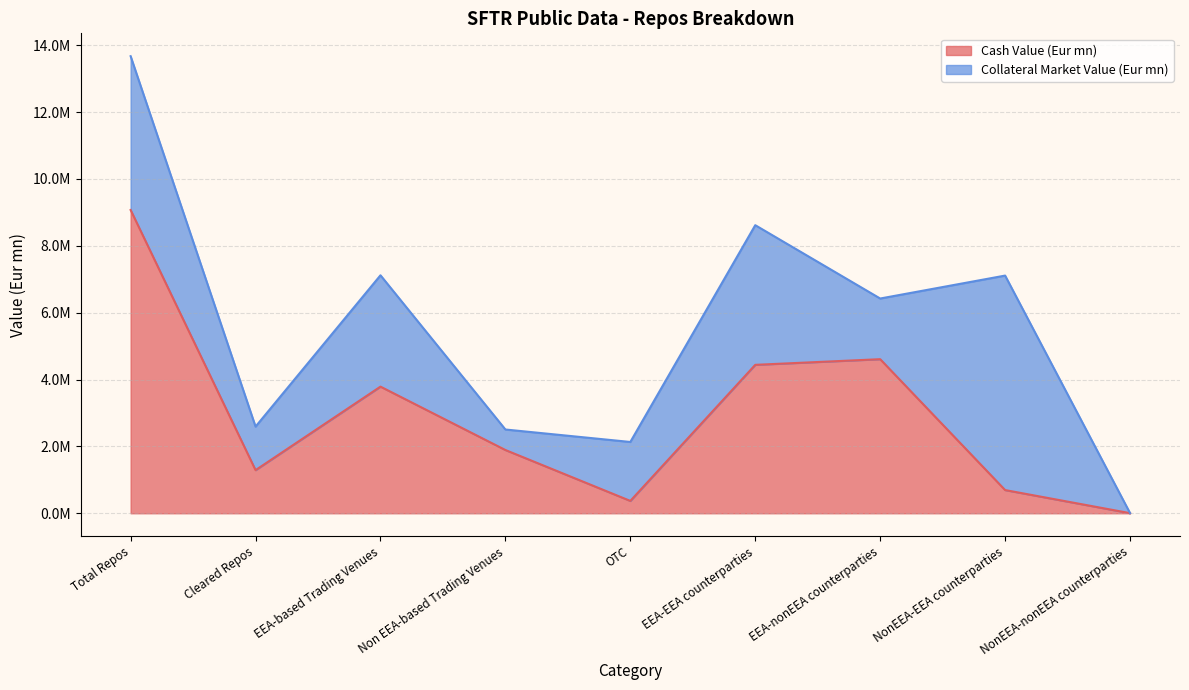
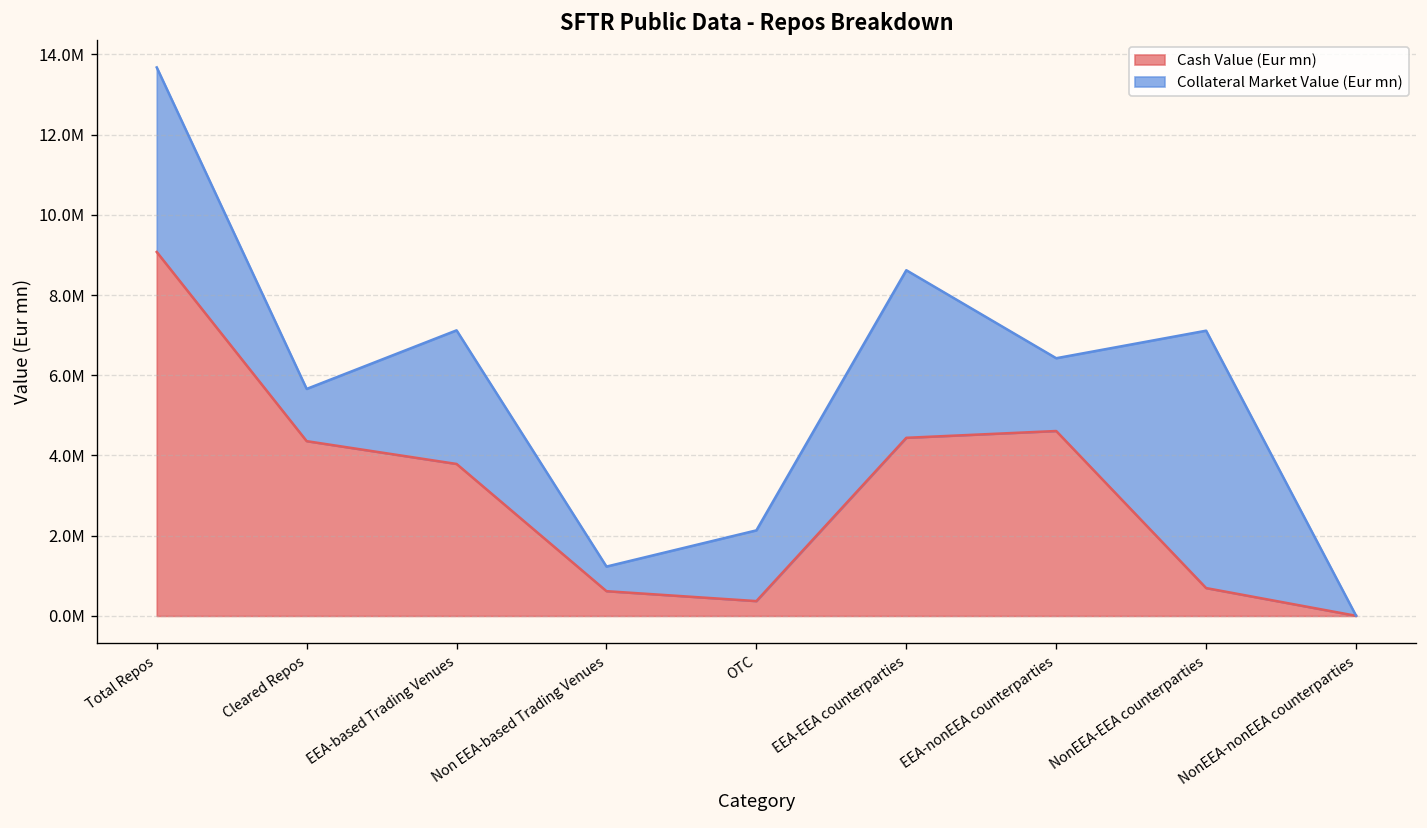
Cash Value (Eur mn), Cleared Repos: 1300000 -> 4400000
Cash Value (Eur mn), Non EEA-based Trading Venues: 1900000 -> 600000
